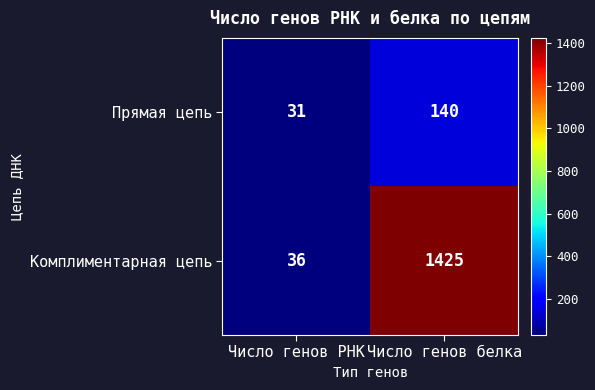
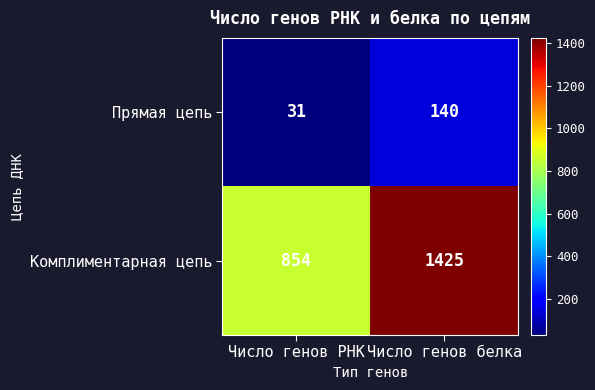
Комплиментарная цепь, Число генов РНК: 36 -> 854
